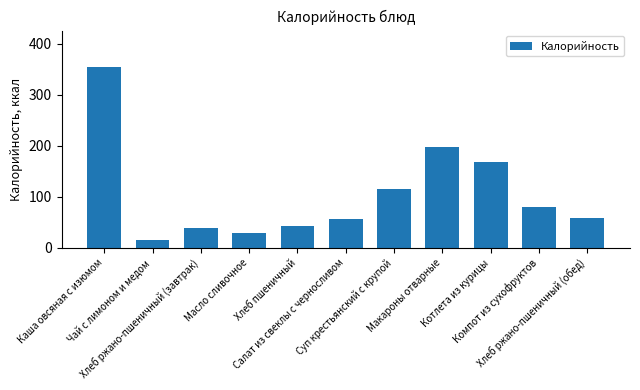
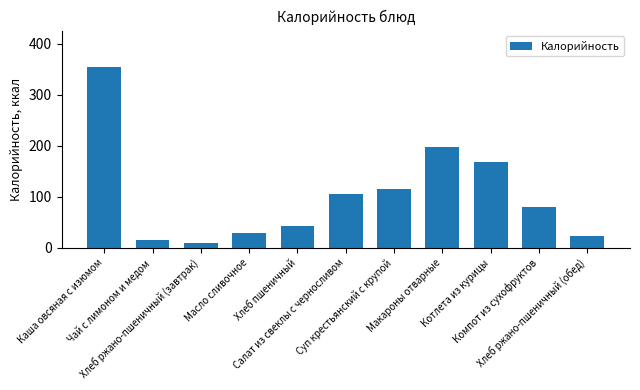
Хлеб ржано-пшеничный (завтрак): 40 -> 10
Салат из свеклы с черносливом: 60 -> 110
Хлеб ржано-пшеничный (обед): 60 -> 20
